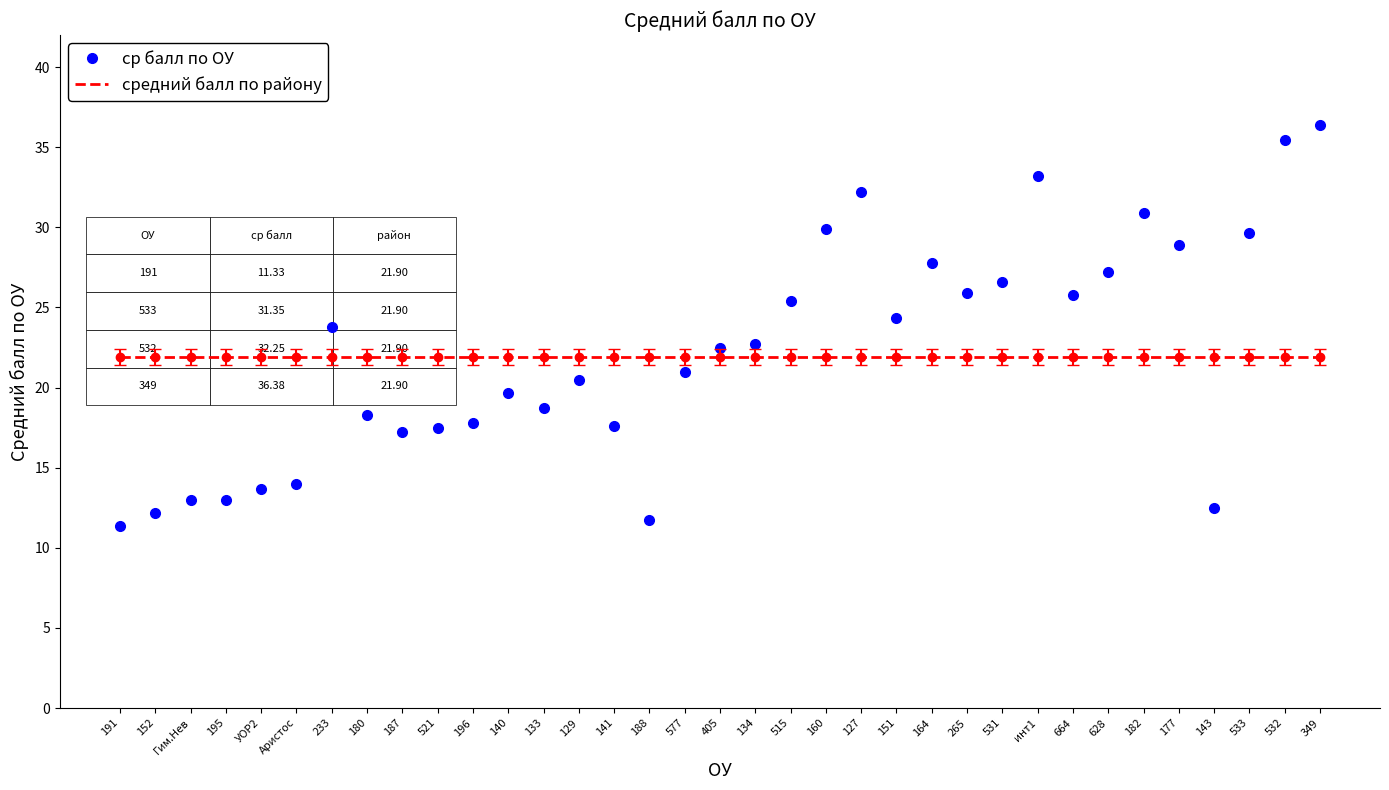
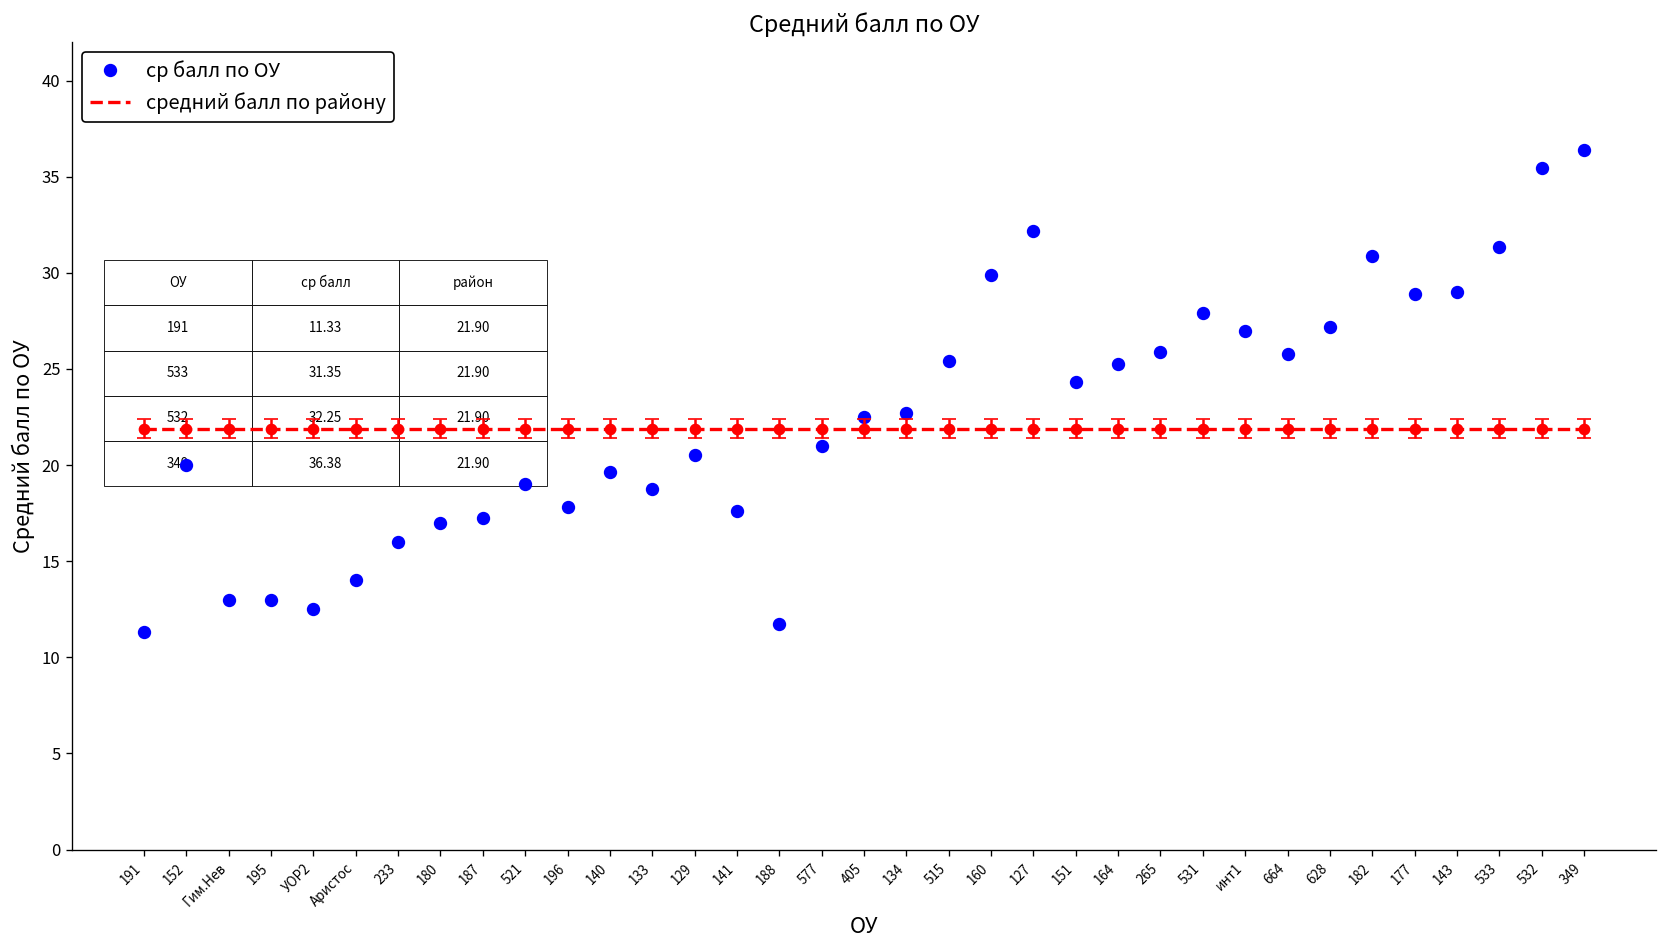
ср балл по ОУ, 152: 12.2 -> 20.0
ср балл по ОУ, УОР2: 13.7 -> 12.5
ср балл по ОУ, 233: 23.8 -> 16.0
ср балл по ОУ, 180: 18.3 -> 17.0
ср балл по ОУ, 521: 17.5 -> 19.0
ср балл по ОУ, 164: 27.8 -> 25.3
ср балл по ОУ, 531: 26.6 -> 27.9
ср балл по ОУ, инт1: 33.2 -> 27.0
ср балл по ОУ, 143: 12.5 -> 29.0
ср балл по ОУ, 533: 29.7 -> 31.4
